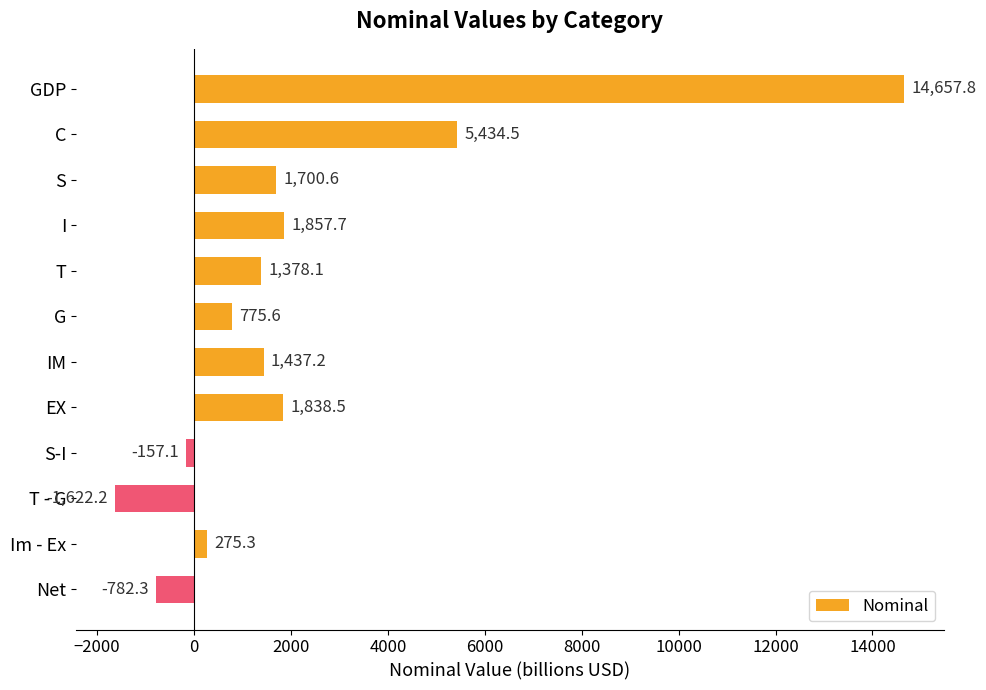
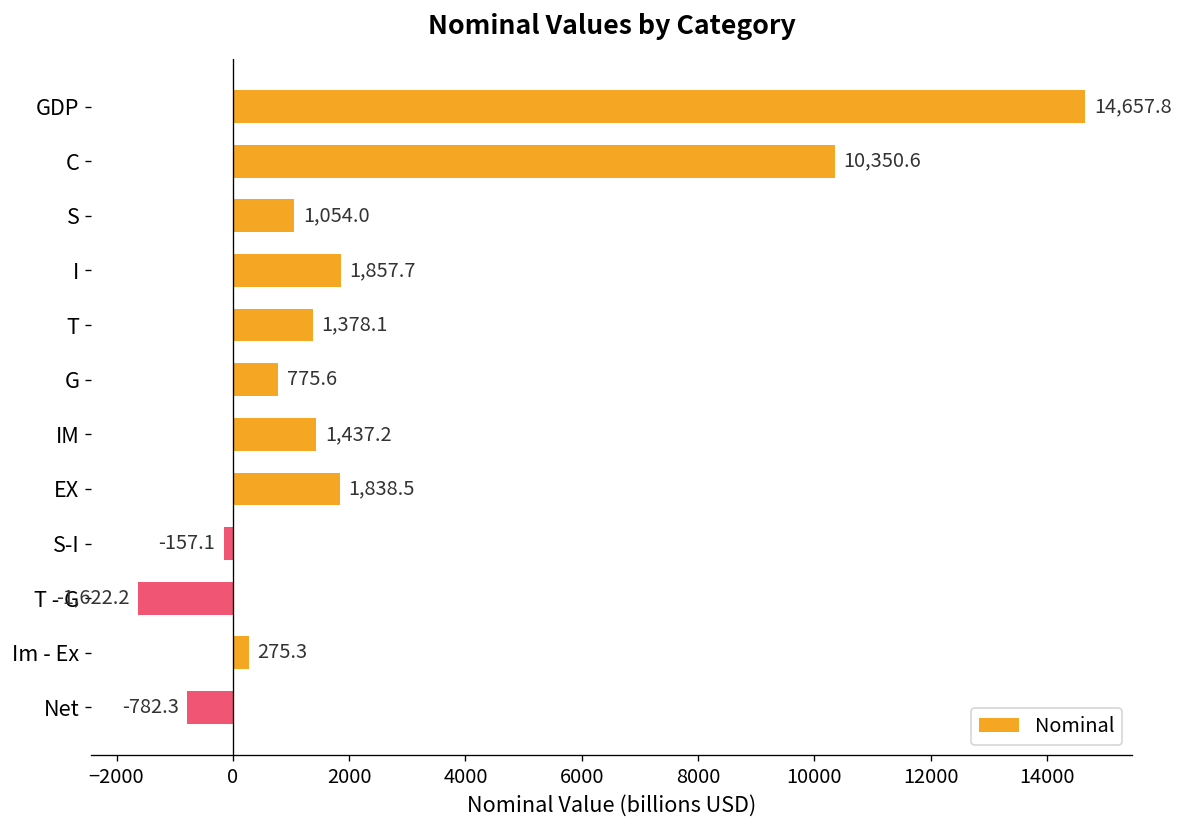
C: 5,434.5 -> 10,350.6
S: 1,700.6 -> 1,054.0
